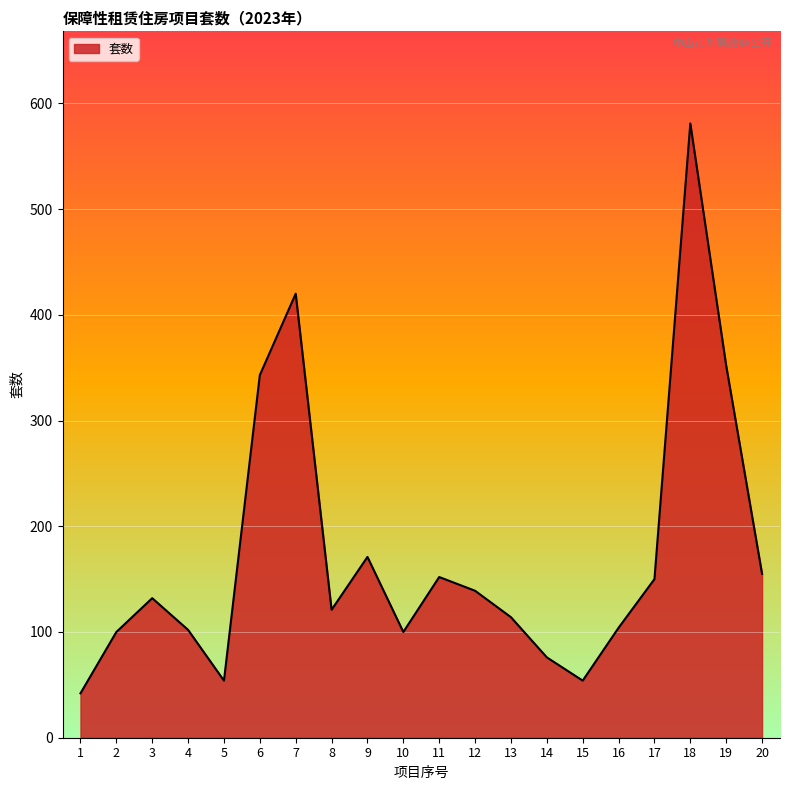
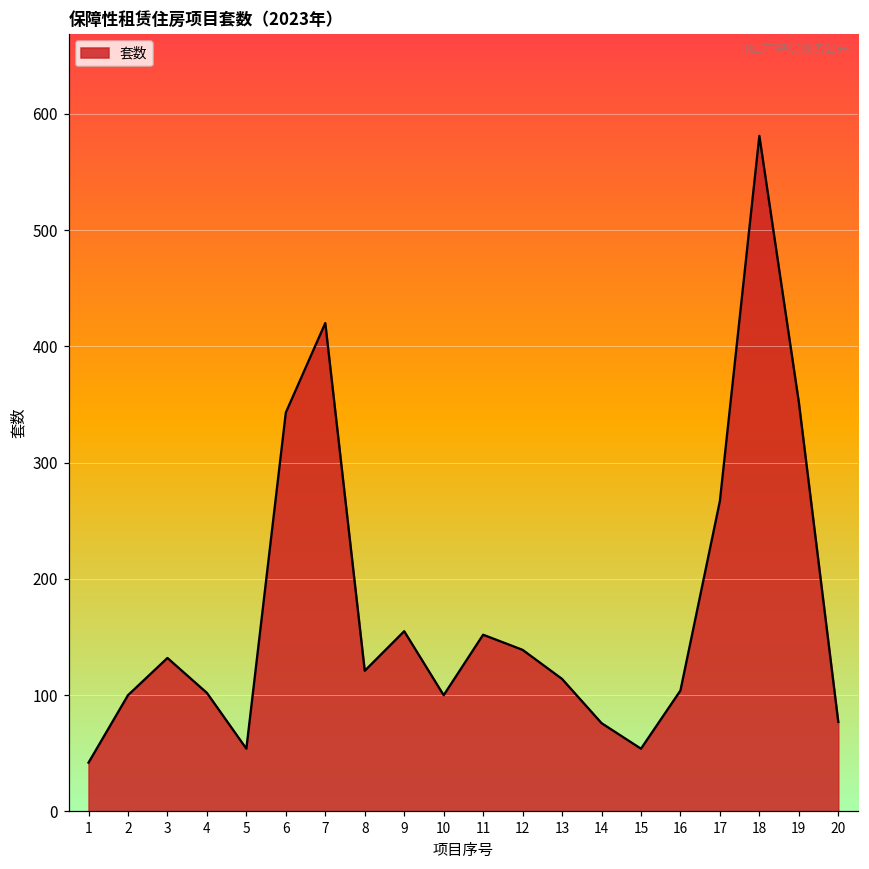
9: 171 -> 155
17: 150 -> 267
20: 155 -> 77
